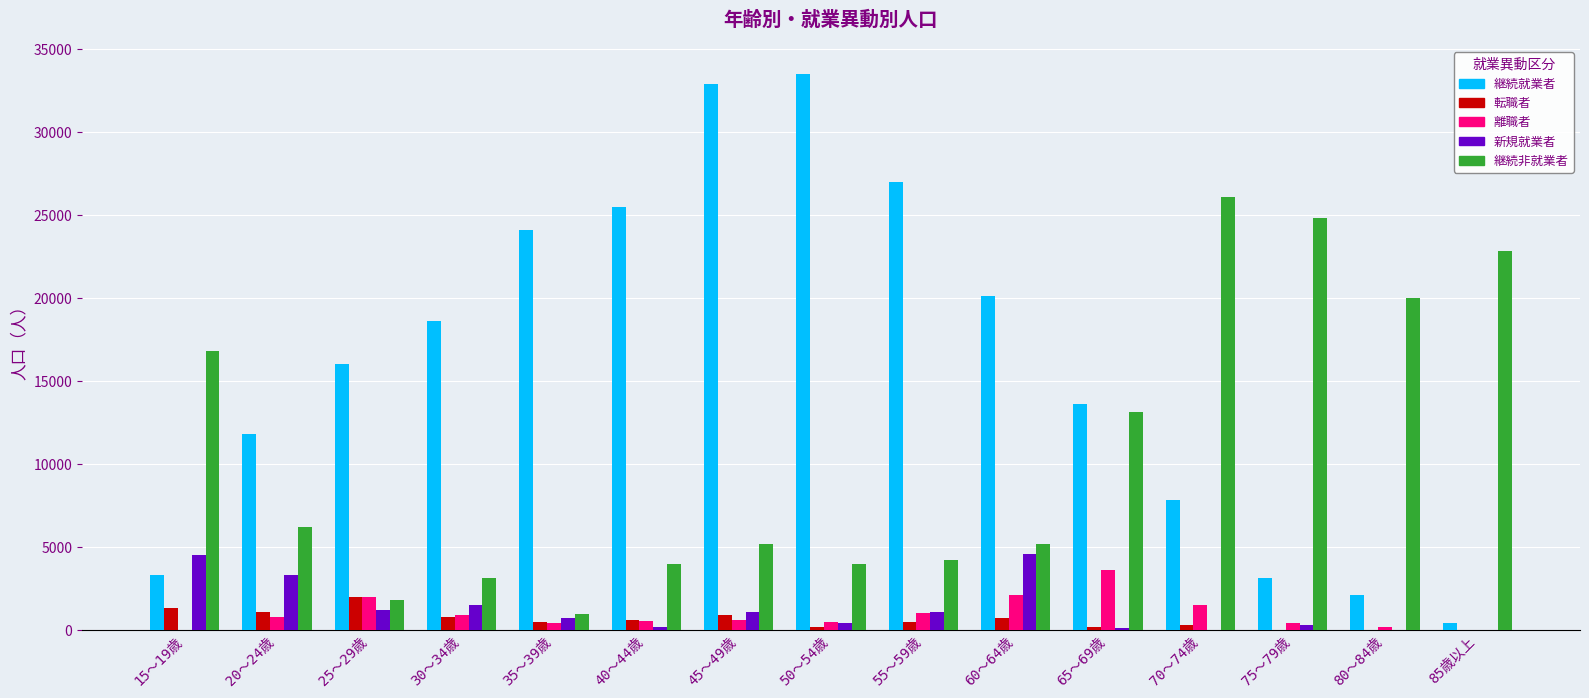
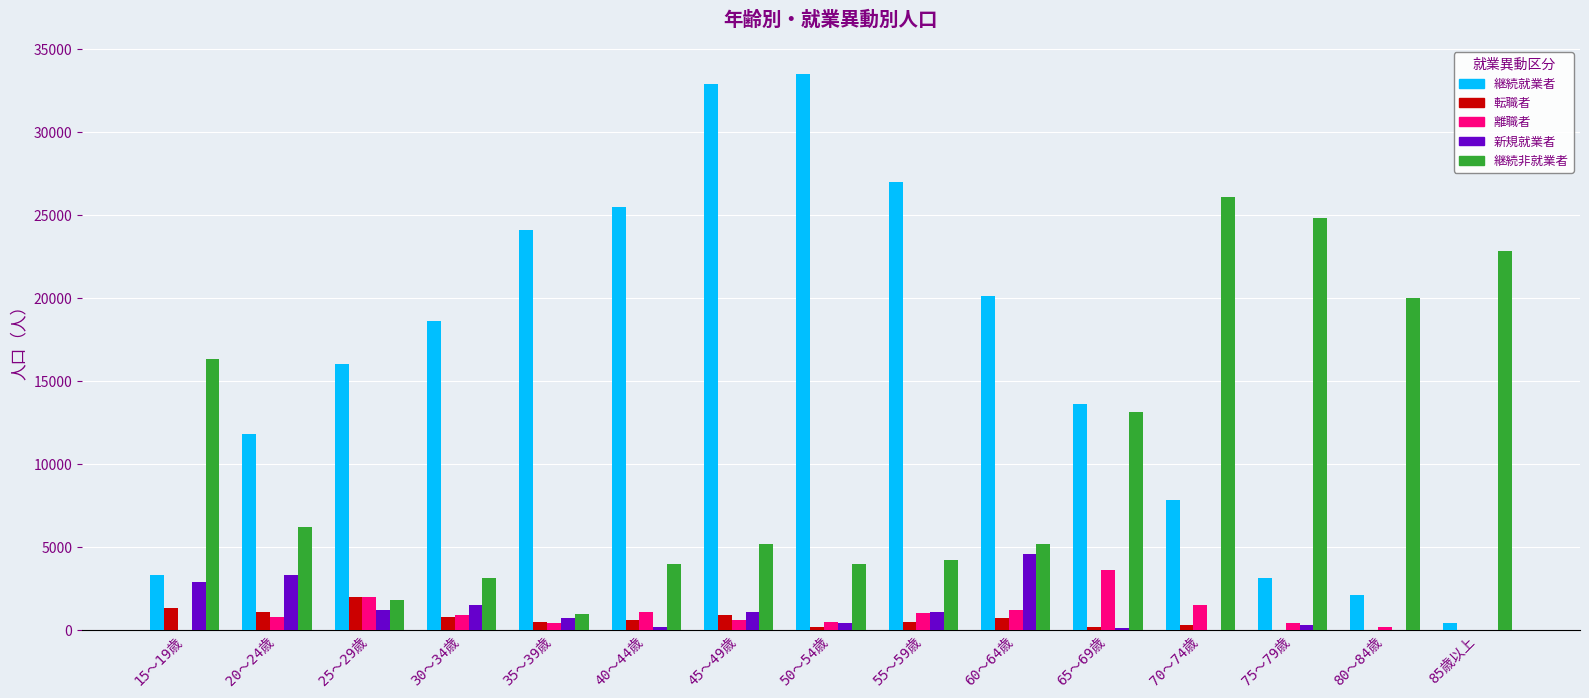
新規就業者, 15～19歳: 4500 -> 2900
継続非就業者, 15～19歳: 16800 -> 16300
離職者, 40～44歳: 500 -> 1100
離職者, 60～64歳: 2100 -> 1200
